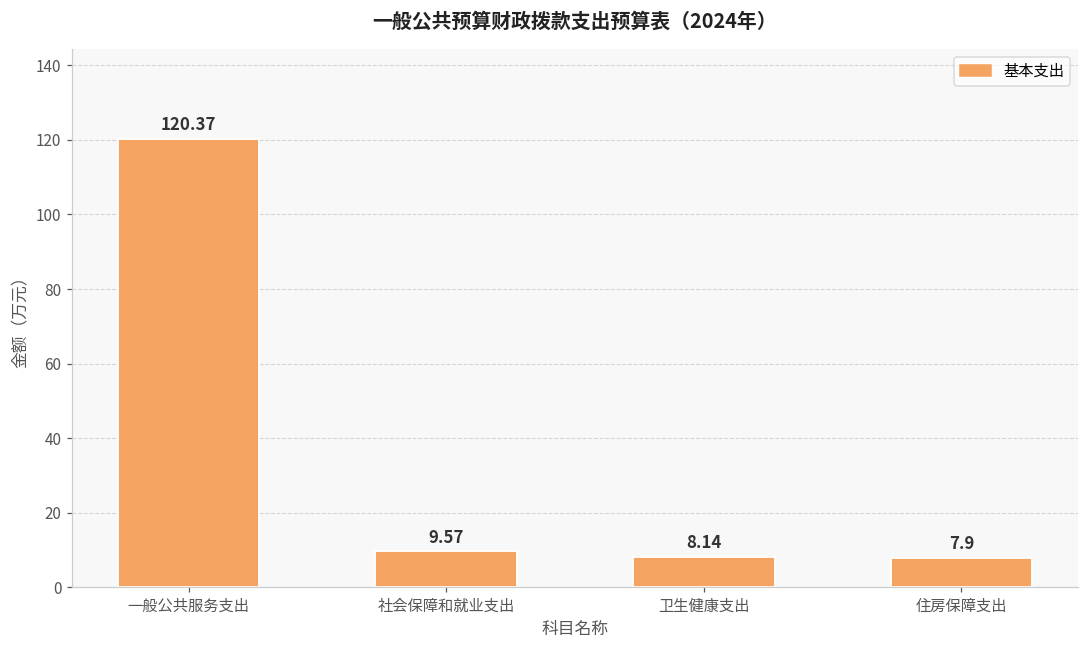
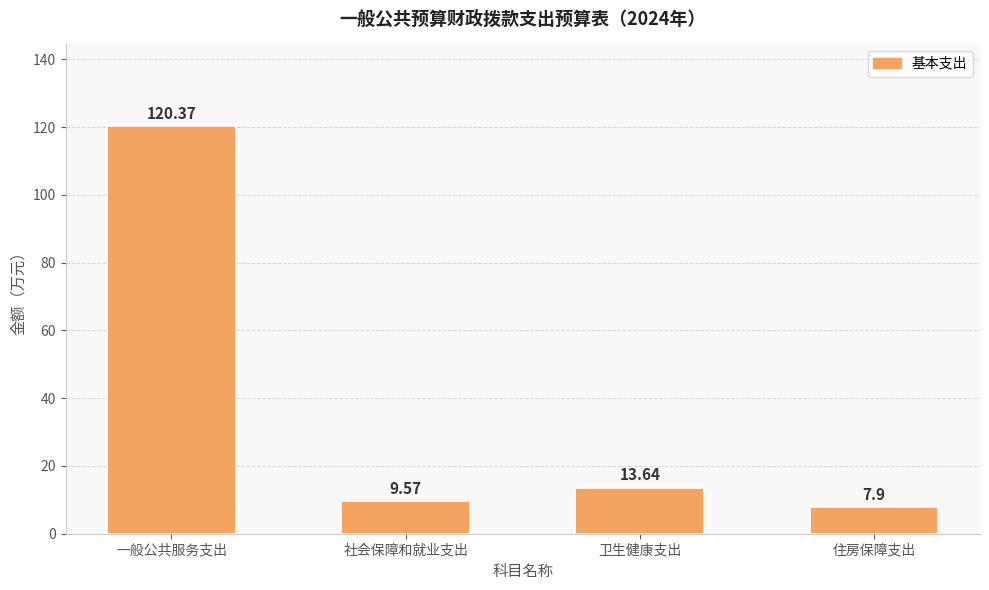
卫生健康支出: 8.14 -> 13.64
